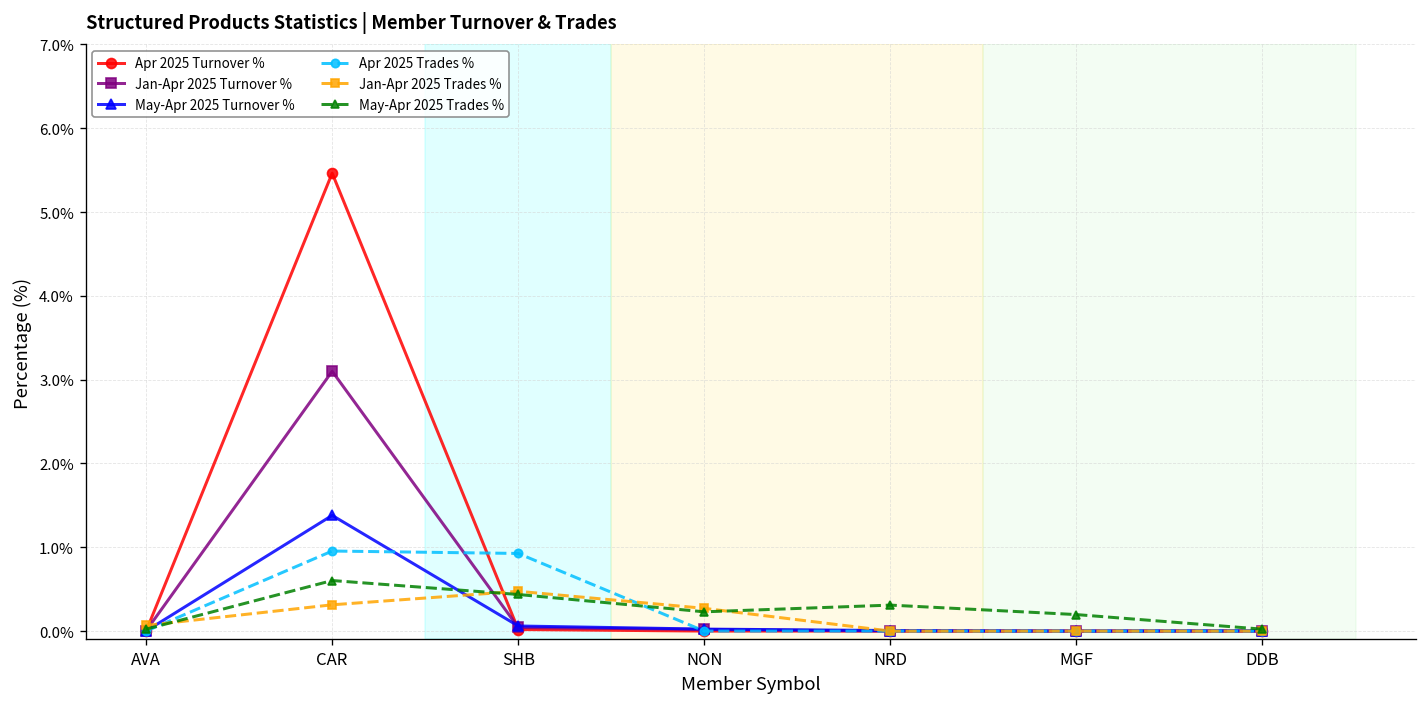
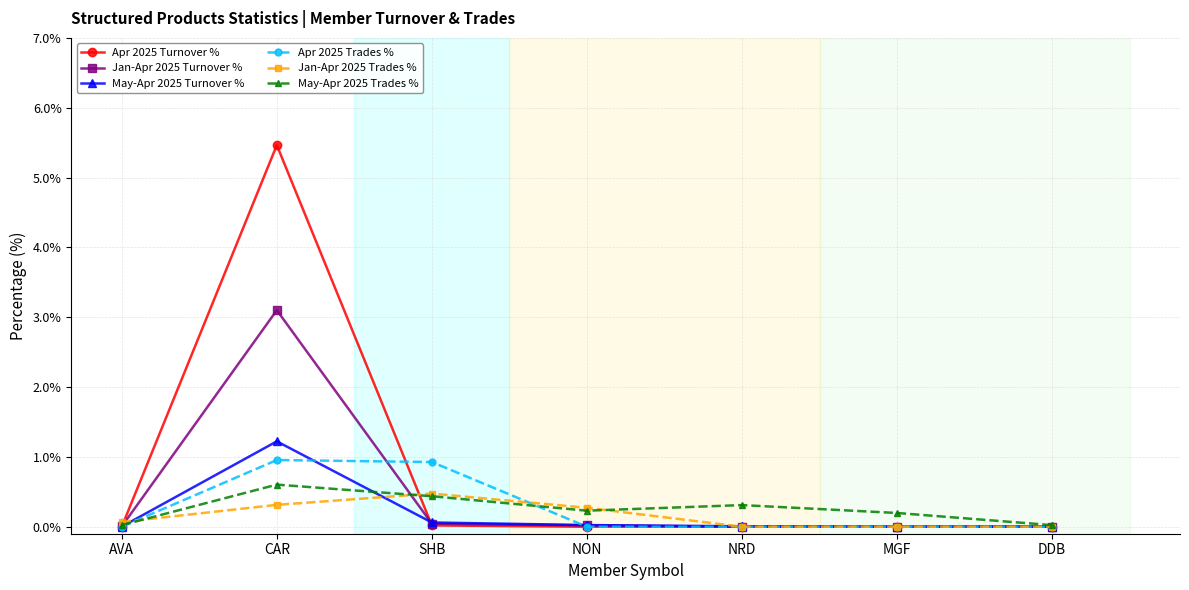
May-Apr 2025 Turnover %, CAR: 1.4% -> 1.2%
